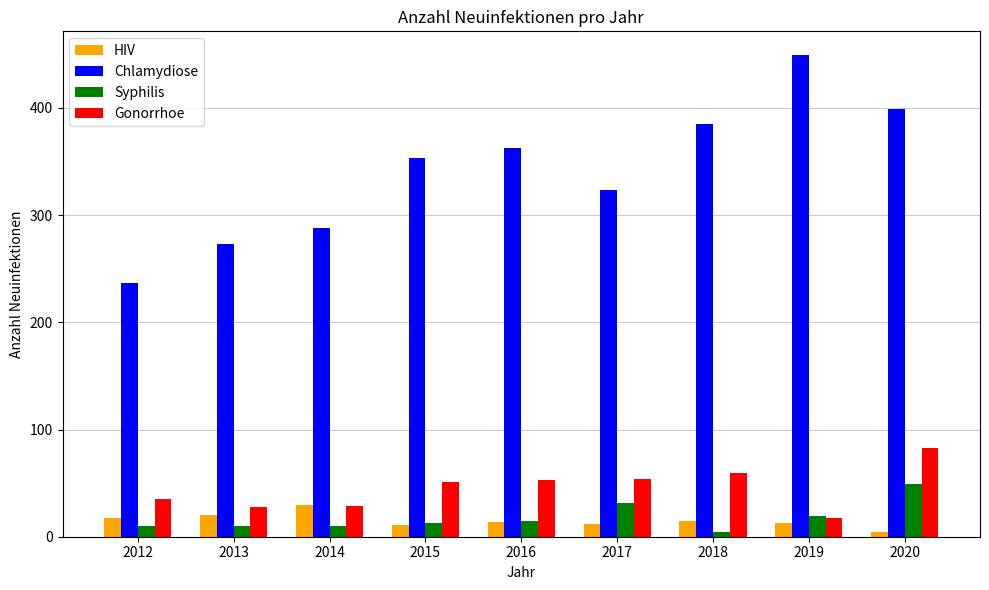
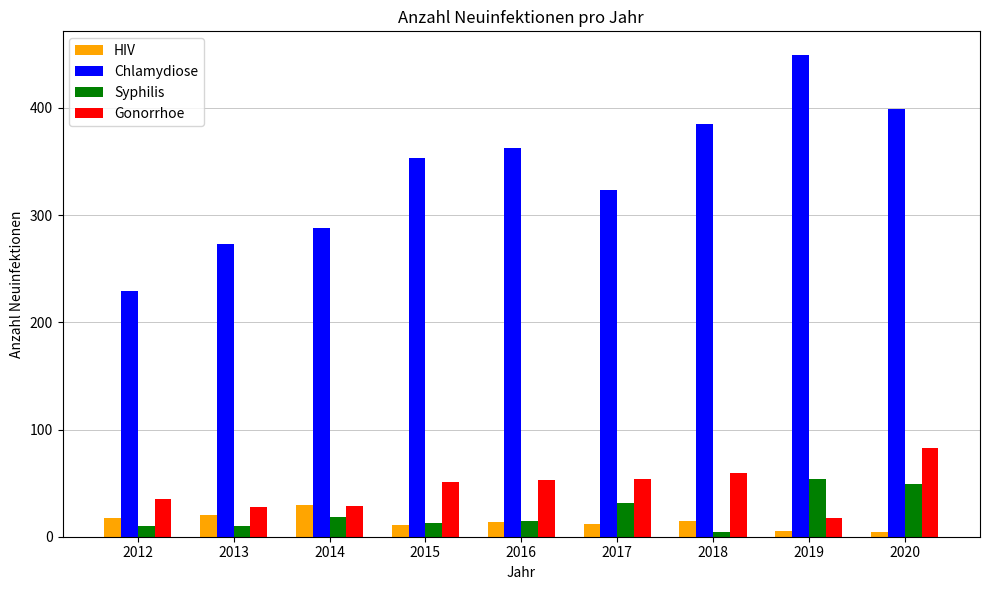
Chlamydiose, 2012: 237 -> 229
Syphilis, 2014: 10 -> 18
HIV, 2019: 13 -> 5
Syphilis, 2019: 19 -> 54
